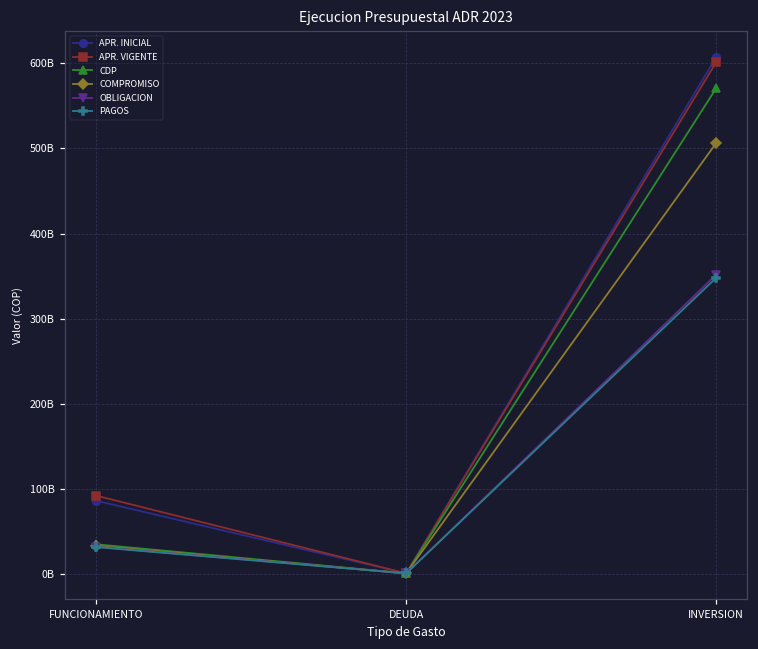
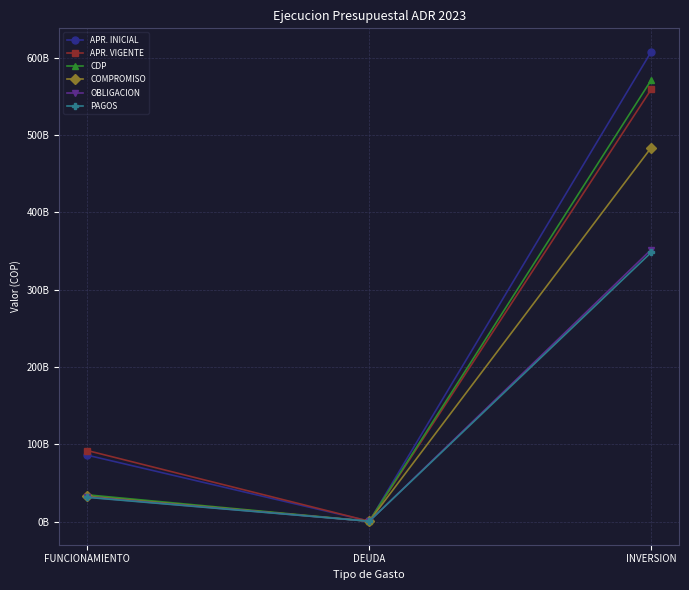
APR. VIGENTE, INVERSION: 600000000000 -> 560000000000
COMPROMISO, INVERSION: 510000000000 -> 480000000000
